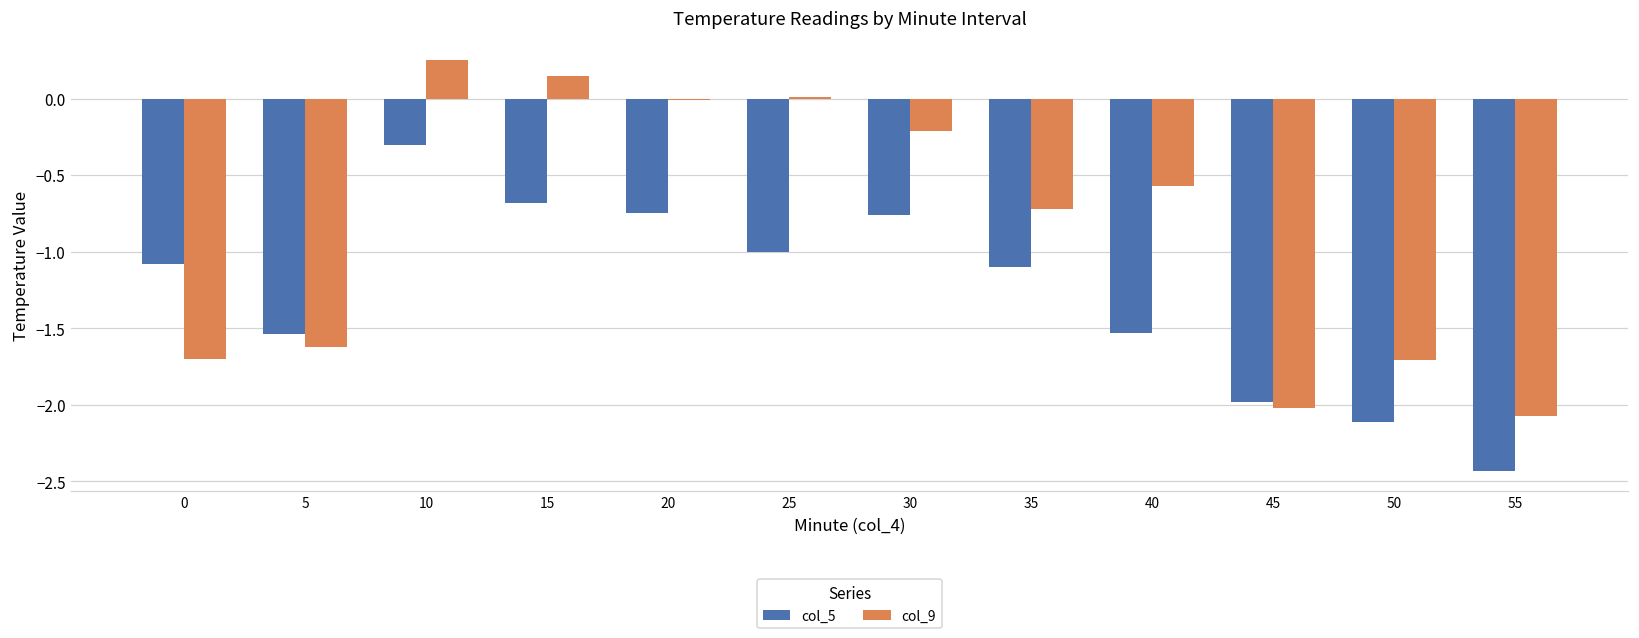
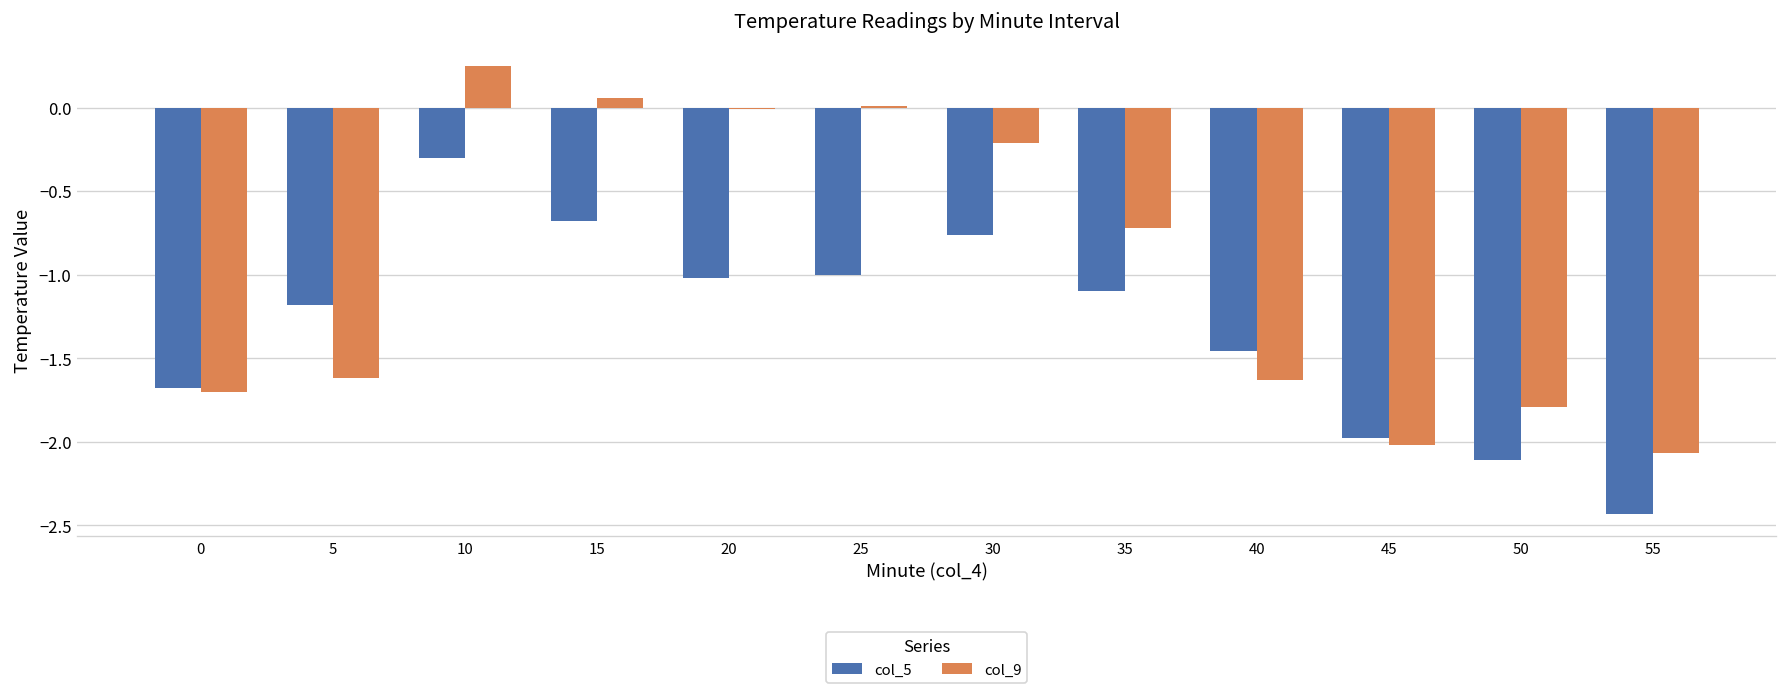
col_5, 0: -1.08 -> -1.68
col_5, 5: -1.54 -> -1.18
col_9, 15: 0.15 -> 0.06
col_5, 20: -0.75 -> -1.02
col_5, 40: -1.53 -> -1.46
col_9, 40: -0.57 -> -1.63
col_9, 50: -1.71 -> -1.79
